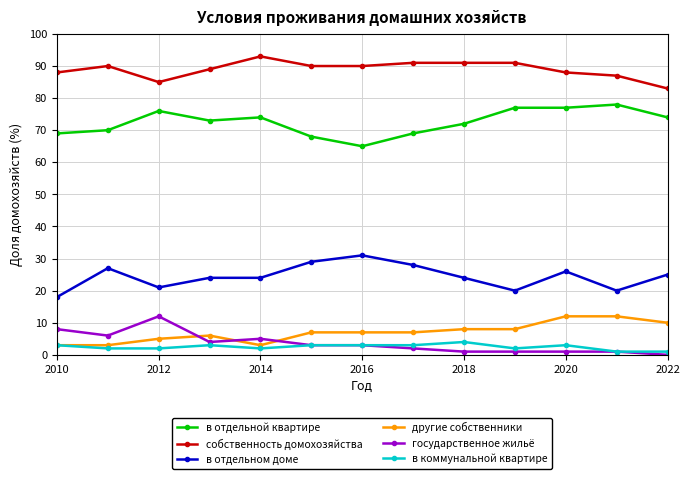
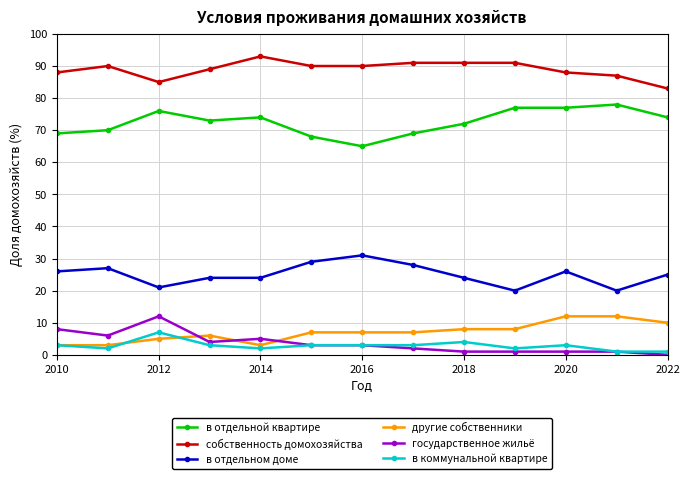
в отдельном доме, 2010: 18 -> 26
в коммунальной квартире, 2012: 2 -> 7
